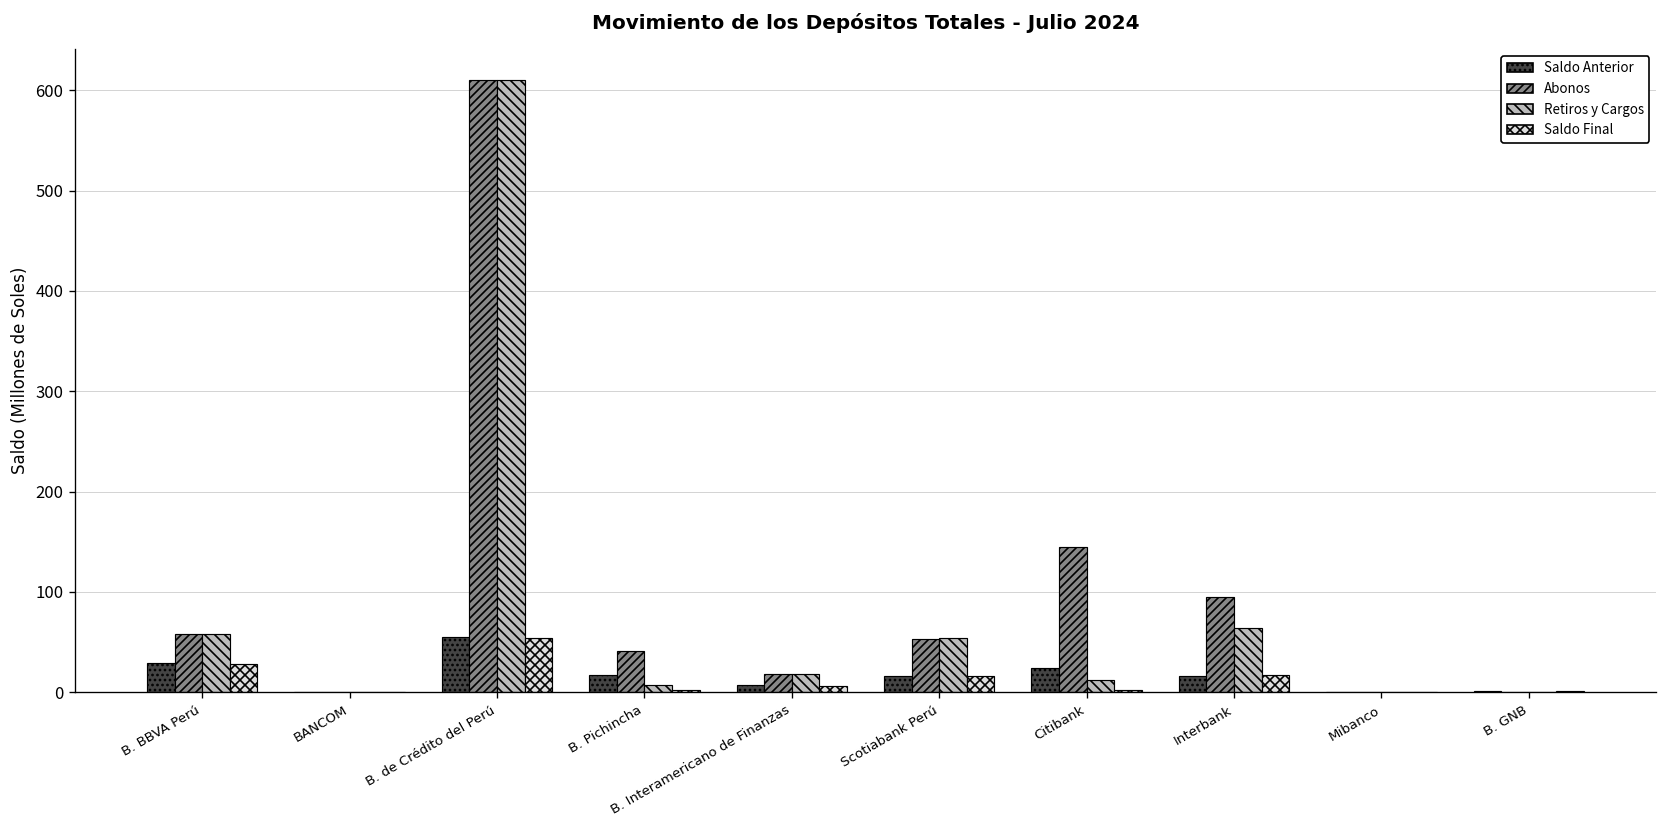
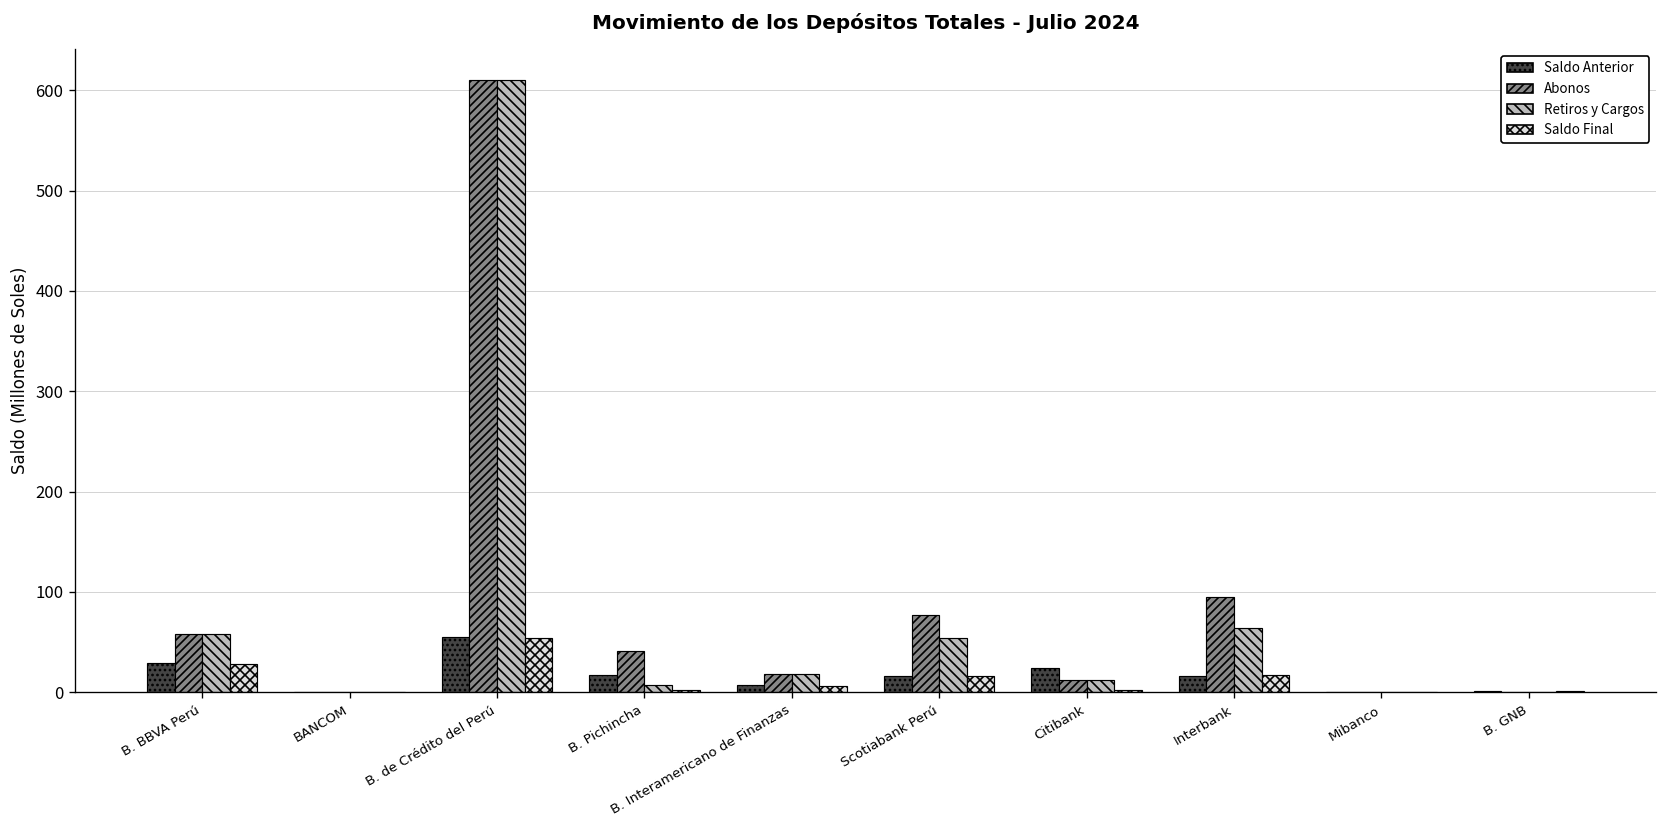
Abonos, Scotiabank Perú: 50 -> 80
Abonos, Citibank: 140 -> 10
